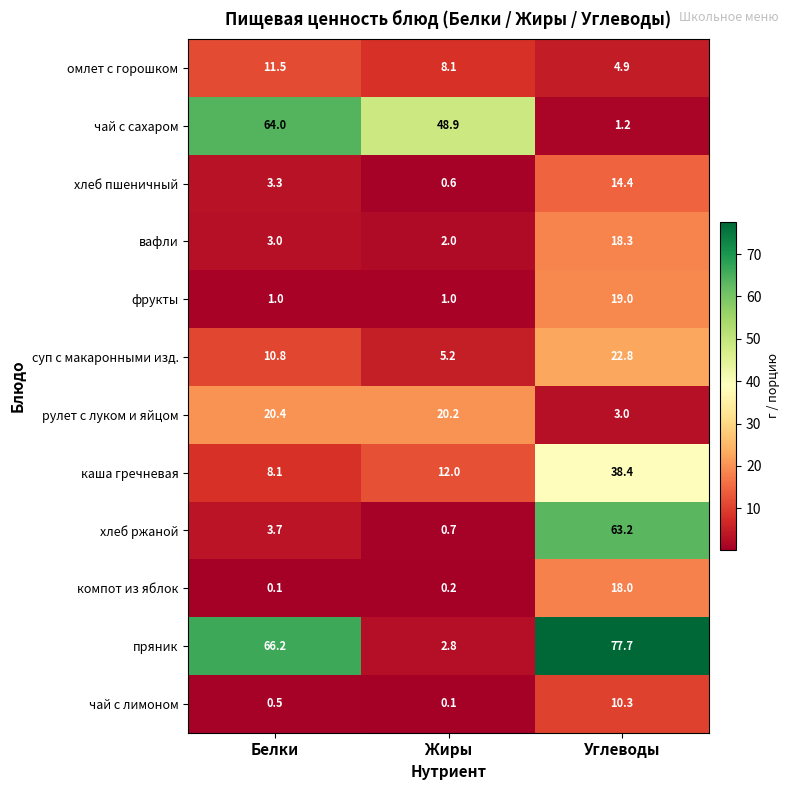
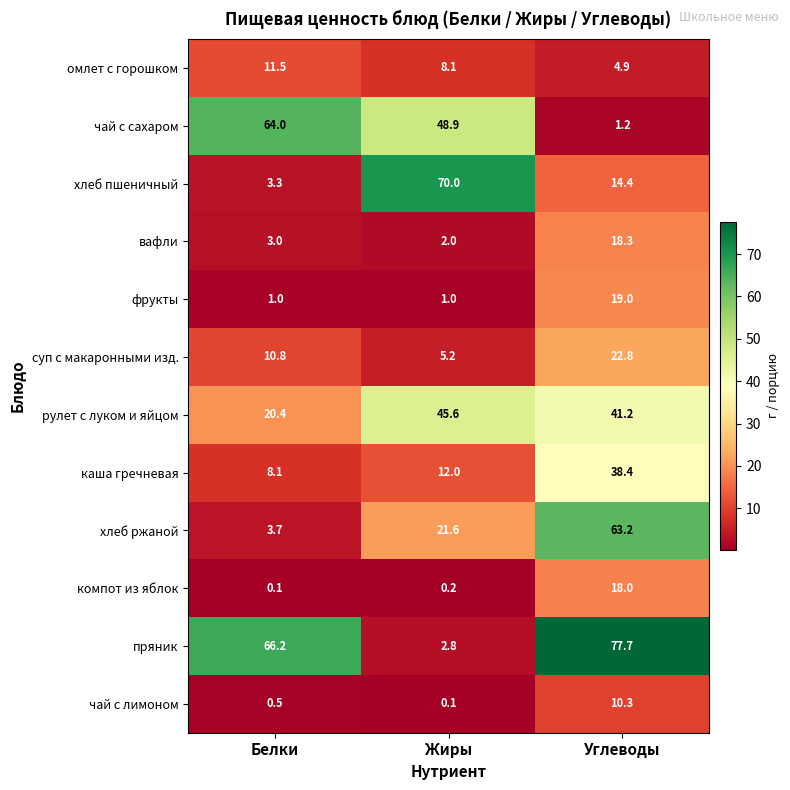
хлеб пшеничный, Жиры: 0.6 -> 70.0
рулет с луком и яйцом, Жиры: 20.2 -> 45.6
рулет с луком и яйцом, Углеводы: 3.0 -> 41.2
хлеб ржаной, Жиры: 0.7 -> 21.6
